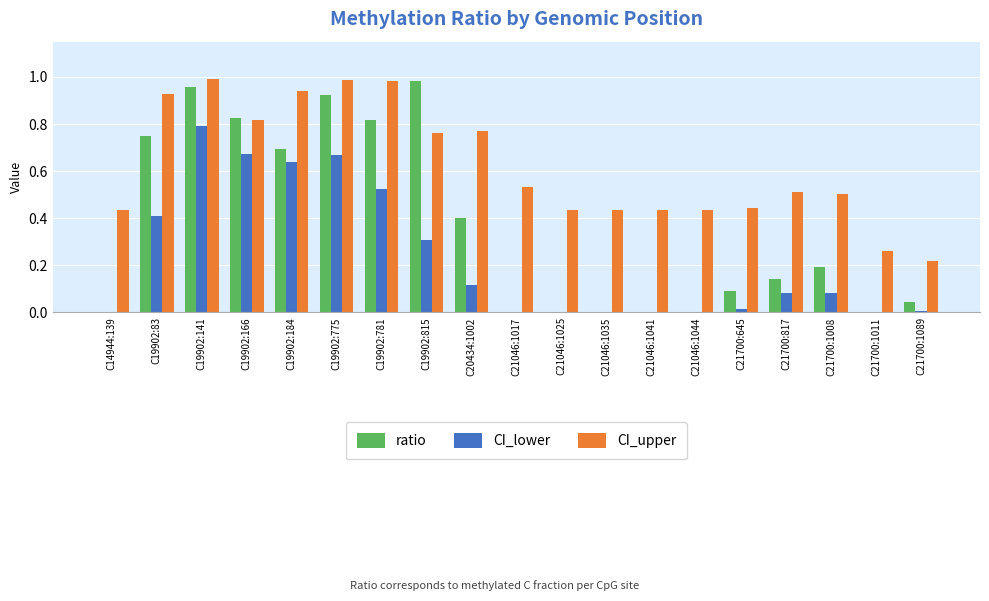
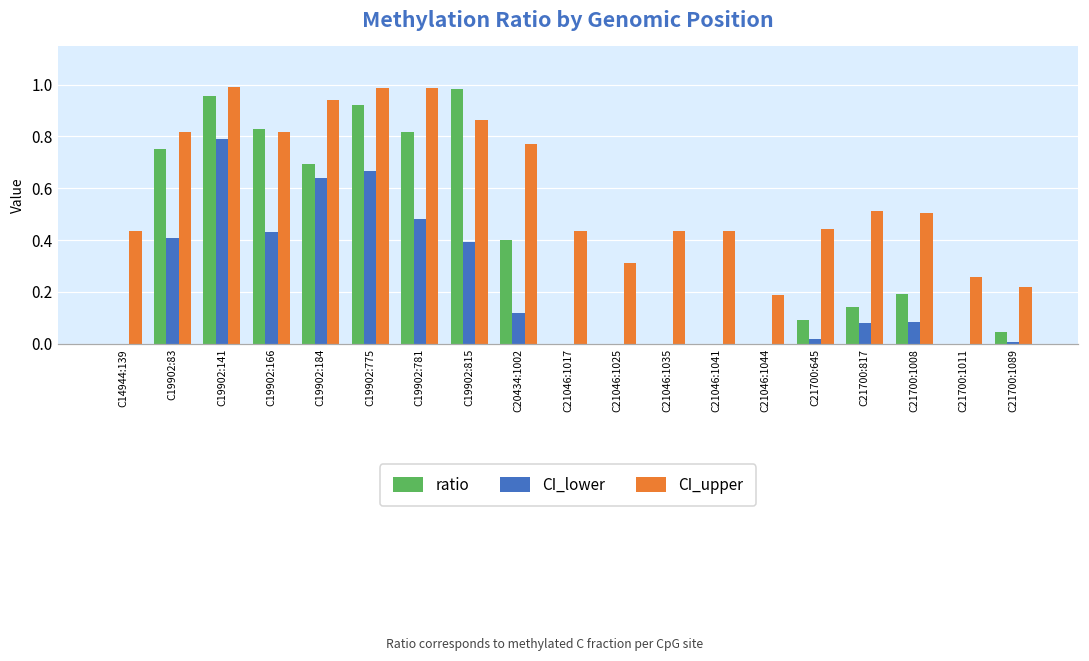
CI_upper, C19902:83: 0.93 -> 0.82
CI_lower, C19902:166: 0.67 -> 0.43
CI_lower, C19902:781: 0.52 -> 0.48
CI_lower, C19902:815: 0.31 -> 0.39
CI_upper, C19902:815: 0.76 -> 0.86
CI_upper, C21046:1017: 0.53 -> 0.43
CI_upper, C21046:1025: 0.43 -> 0.31
CI_upper, C21046:1044: 0.43 -> 0.19
